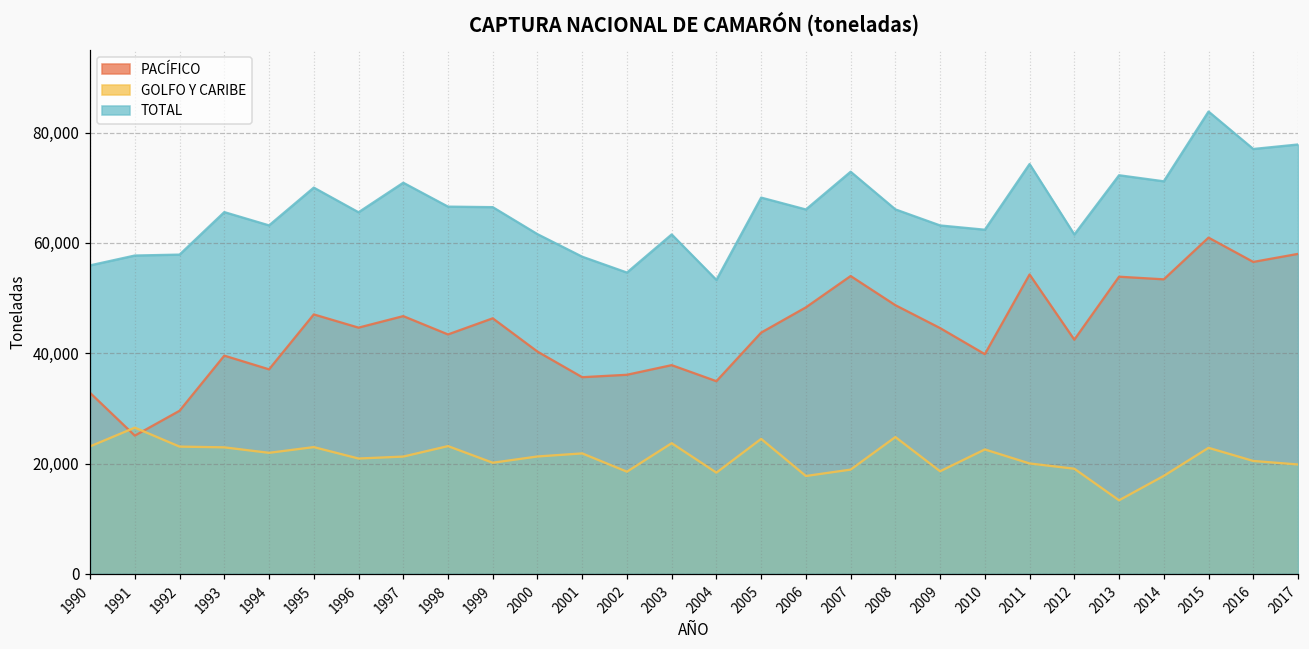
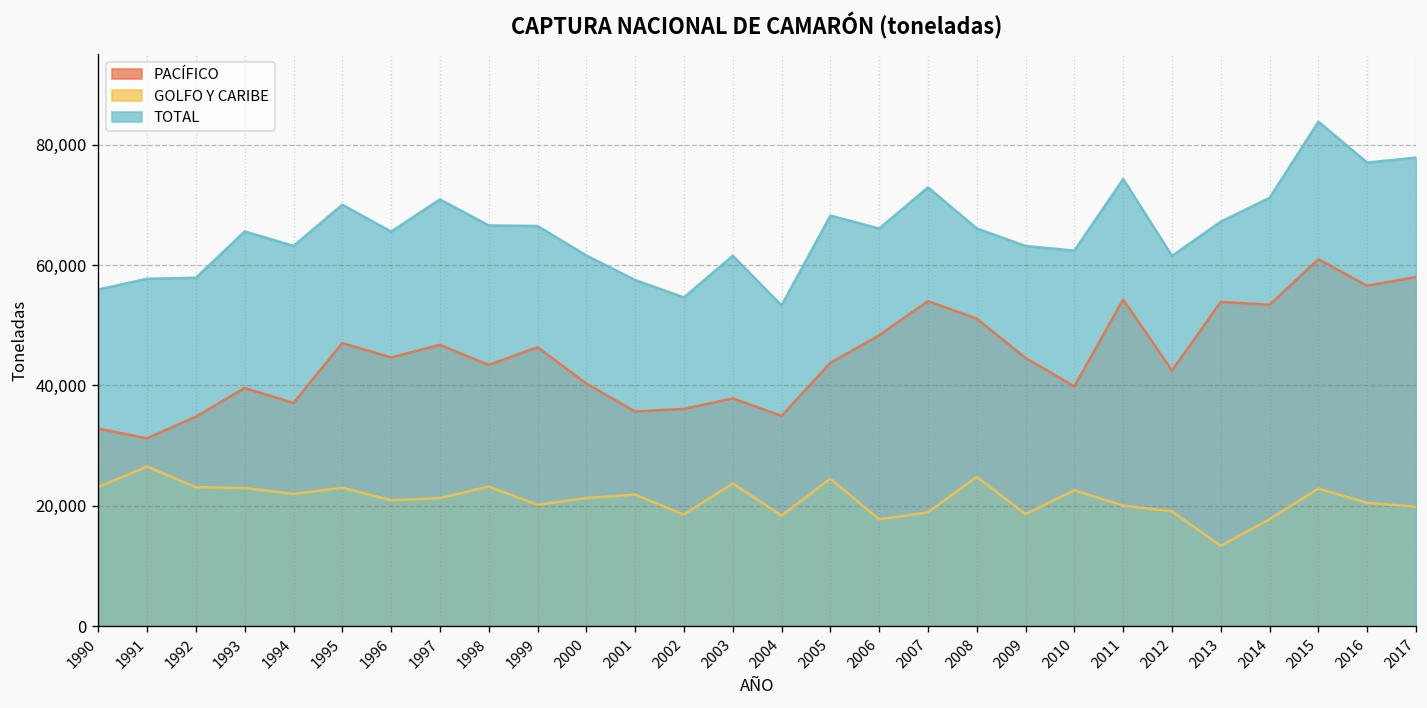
PACÍFICO, 1991: 25,000 -> 31,000
PACÍFICO, 1992: 30,000 -> 35,000
PACÍFICO, 2008: 49,000 -> 51,000
TOTAL, 2013: 72,000 -> 67,000
